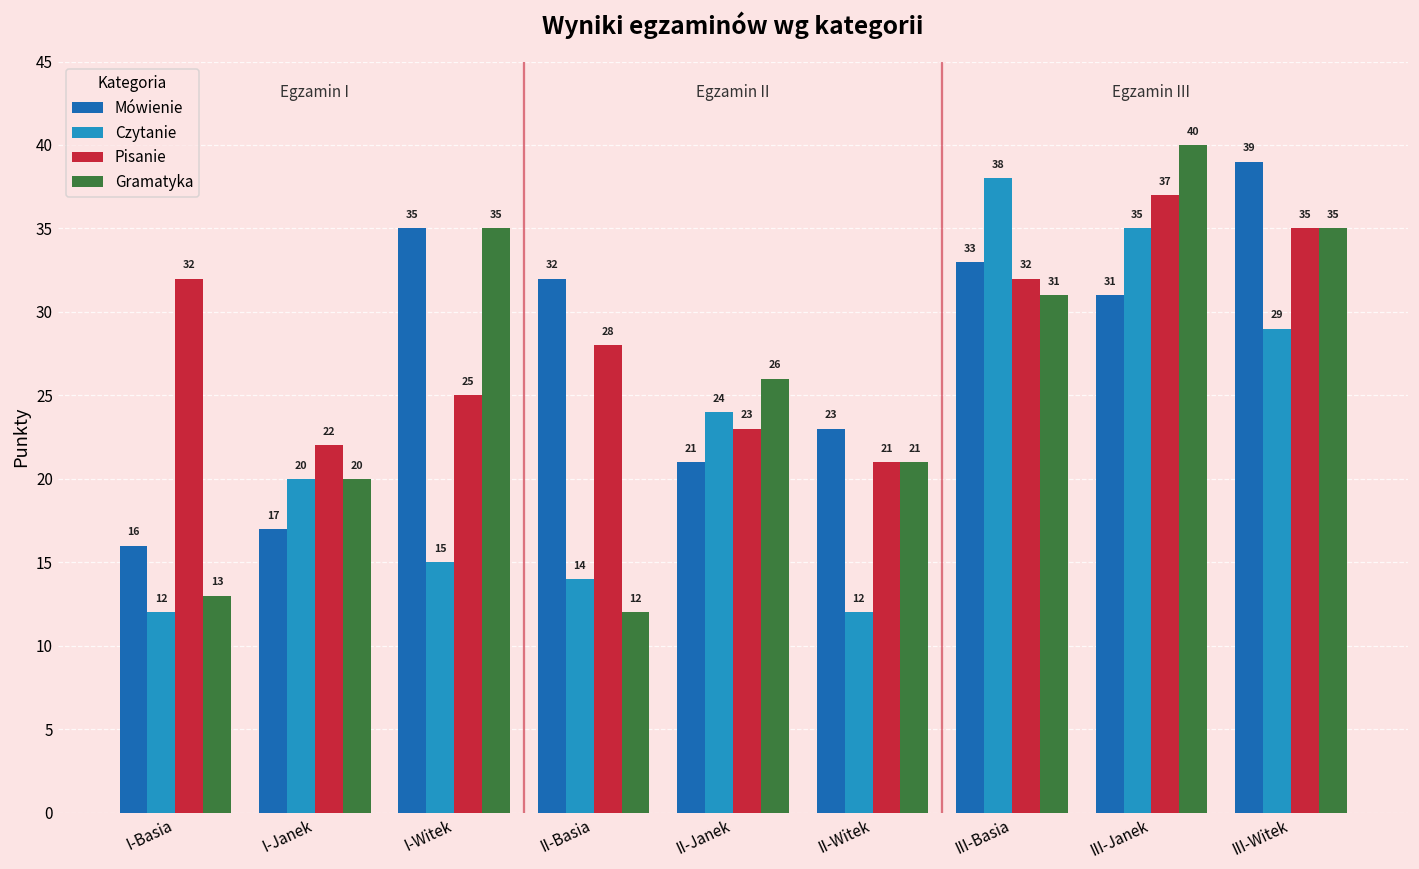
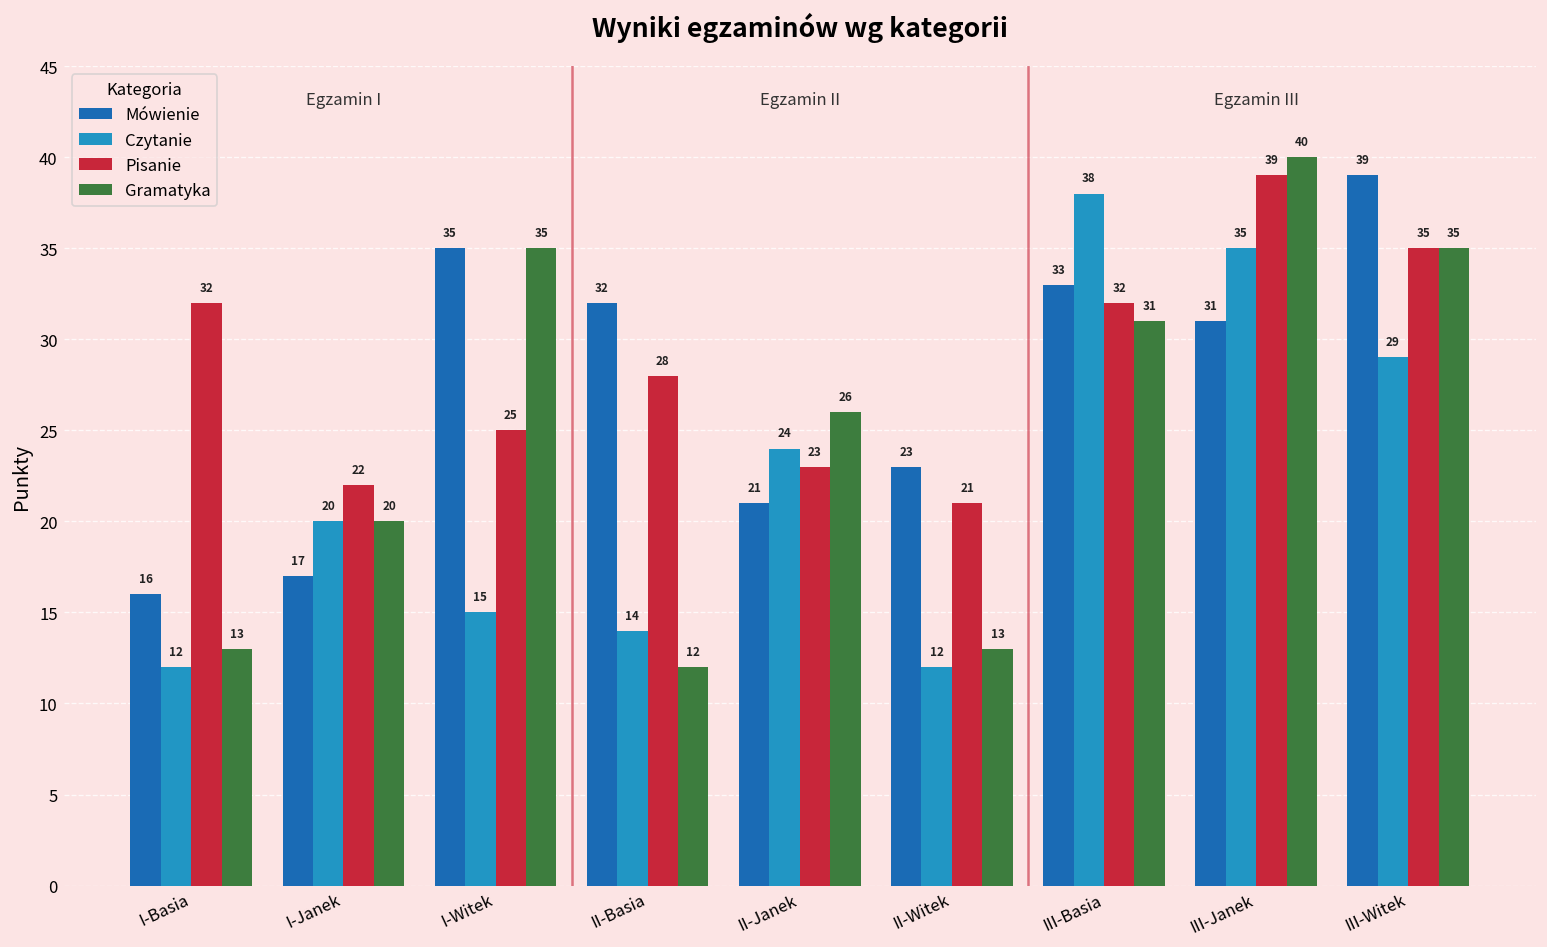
Gramatyka, II-Witek: 21 -> 13
Pisanie, III-Janek: 37 -> 39
